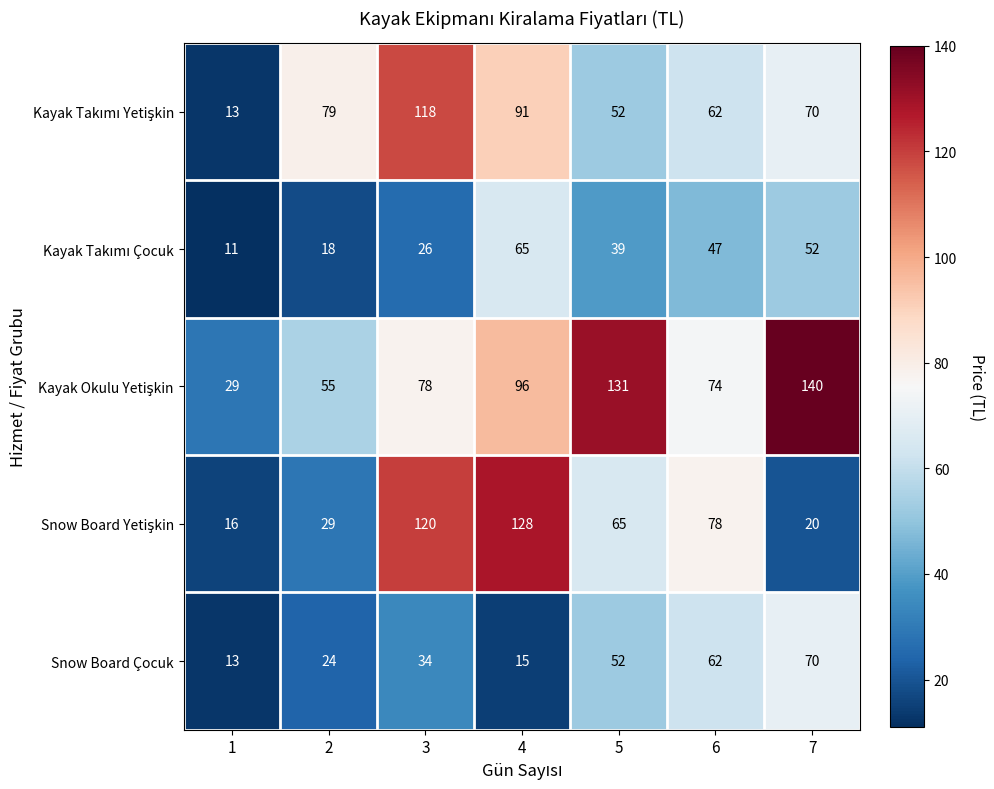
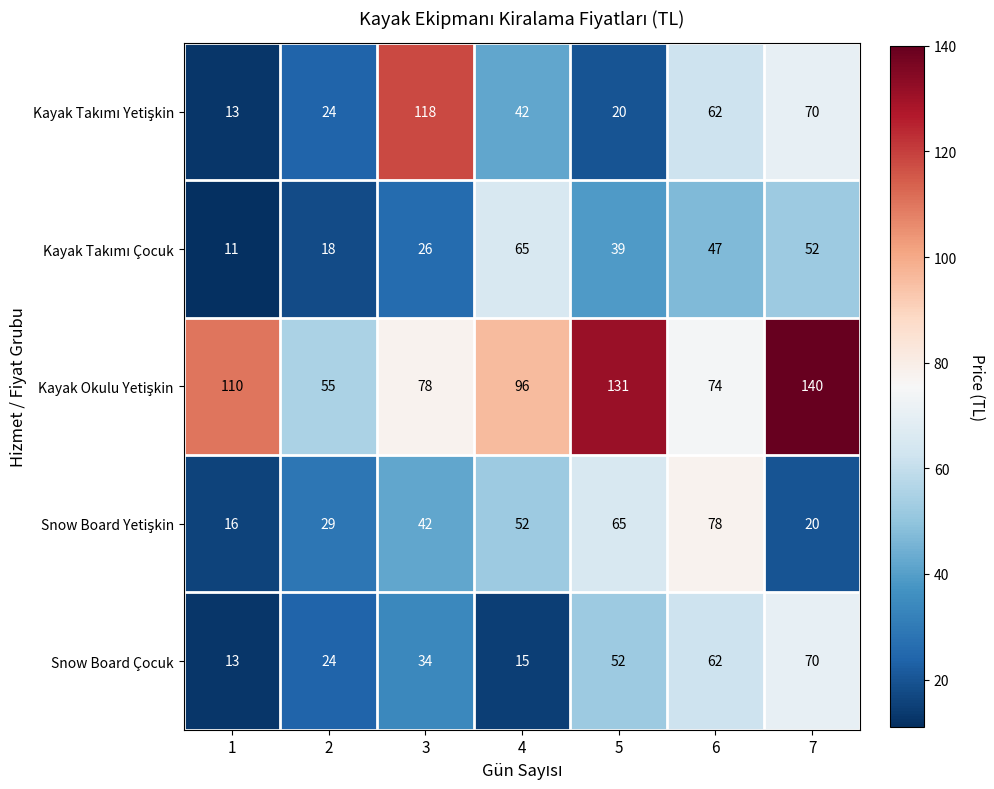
Kayak Takımı Yetişkin, 2: 79 -> 24
Kayak Takımı Yetişkin, 4: 91 -> 42
Kayak Takımı Yetişkin, 5: 52 -> 20
Kayak Okulu Yetişkin, 1: 29 -> 110
Snow Board Yetişkin, 3: 120 -> 42
Snow Board Yetişkin, 4: 128 -> 52
